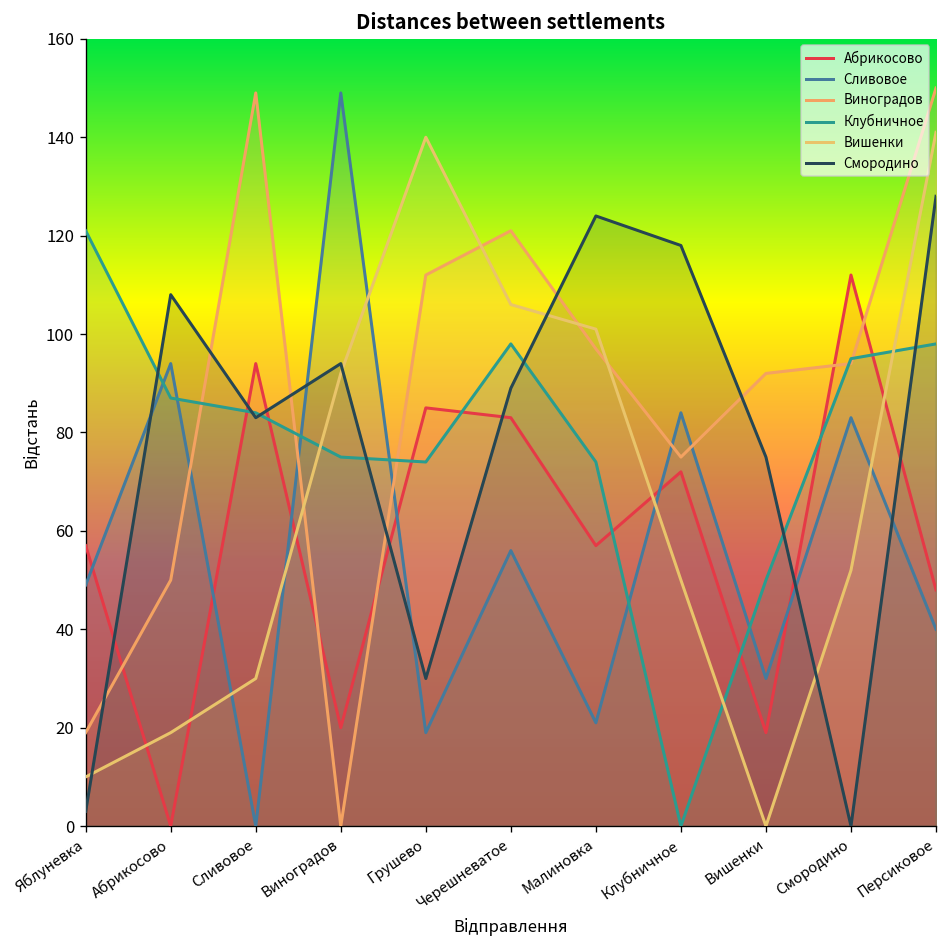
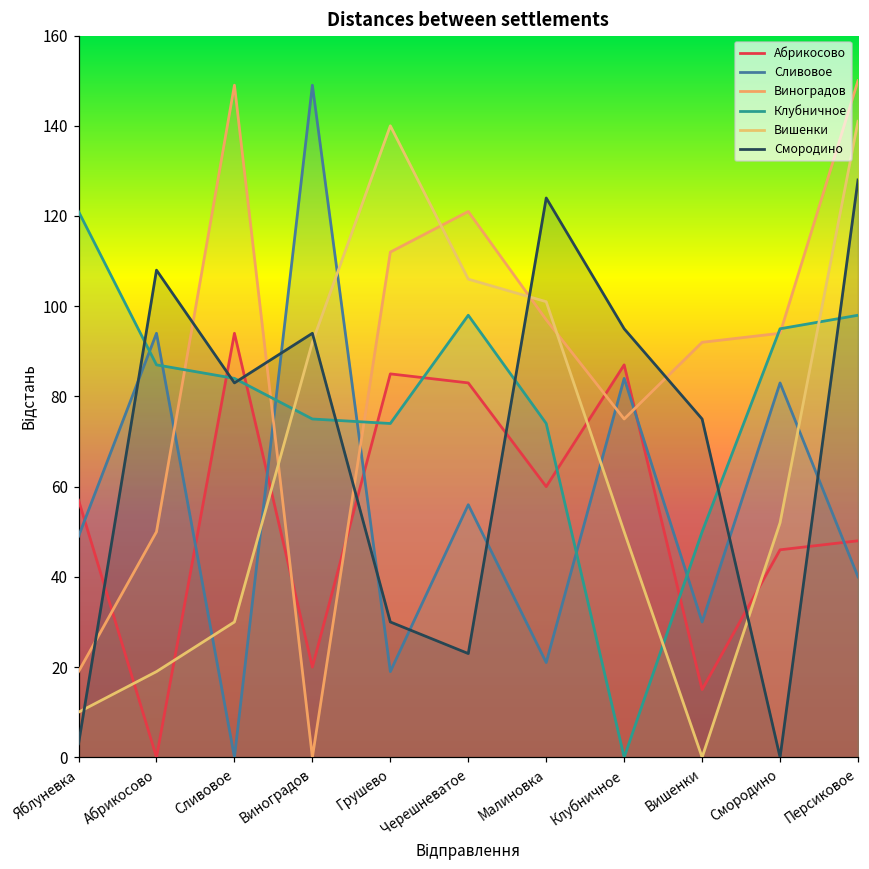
Смородино, Черешневатое: 89 -> 23
Абрикосово, Малиновка: 57 -> 60
Абрикосово, Клубничное: 72 -> 87
Смородино, Клубничное: 118 -> 95
Абрикосово, Вишенки: 19 -> 15
Абрикосово, Смородино: 112 -> 46
